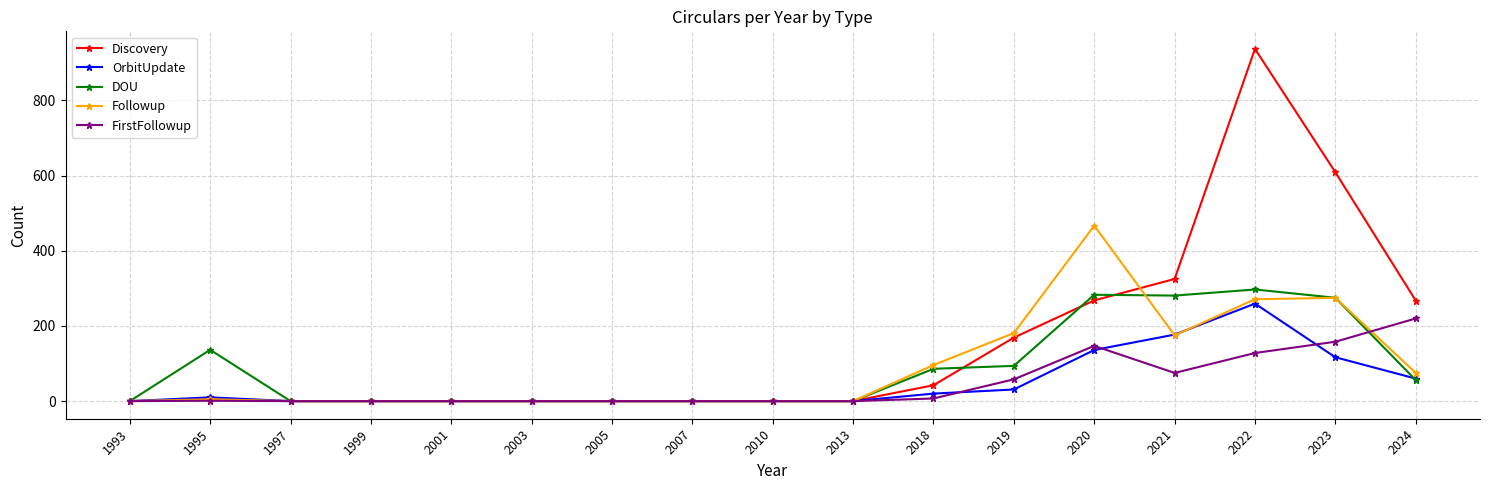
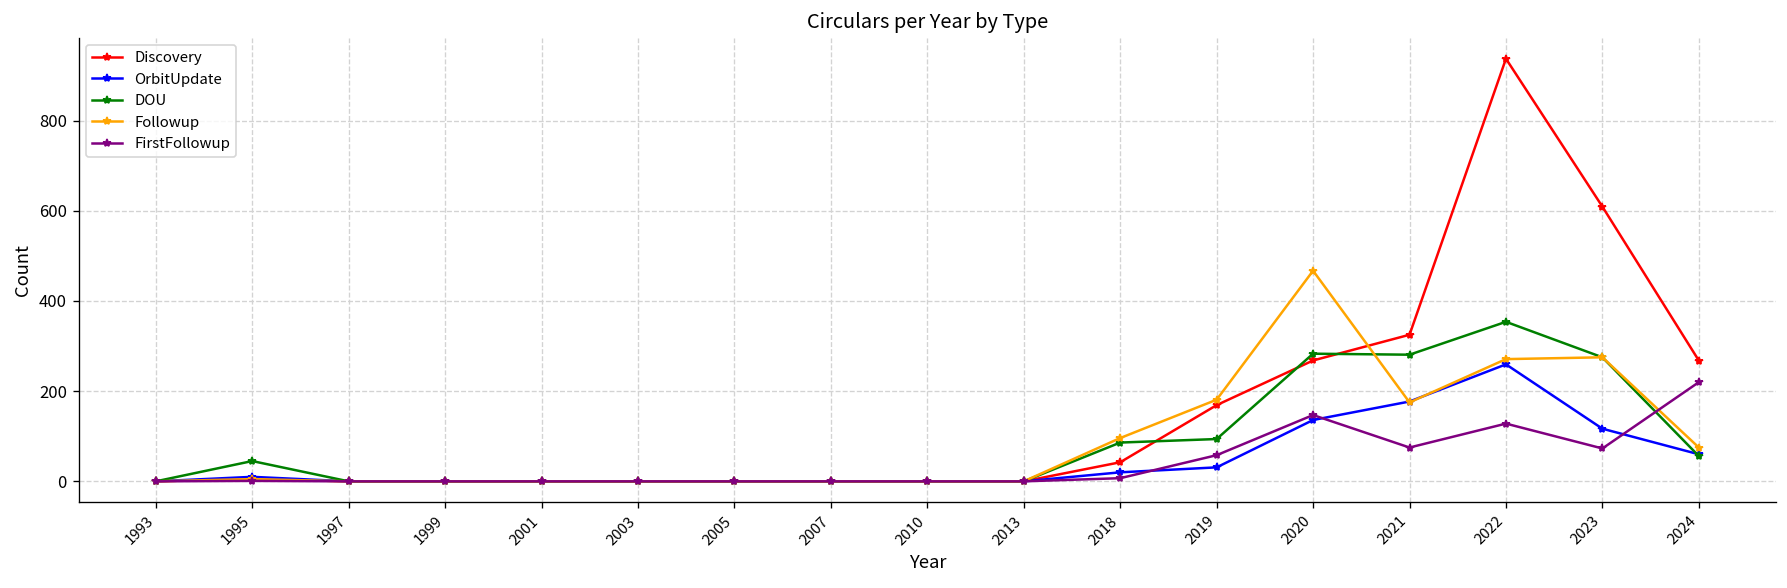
DOU, 1995: 140 -> 50
DOU, 2022: 300 -> 350
FirstFollowup, 2023: 160 -> 70
